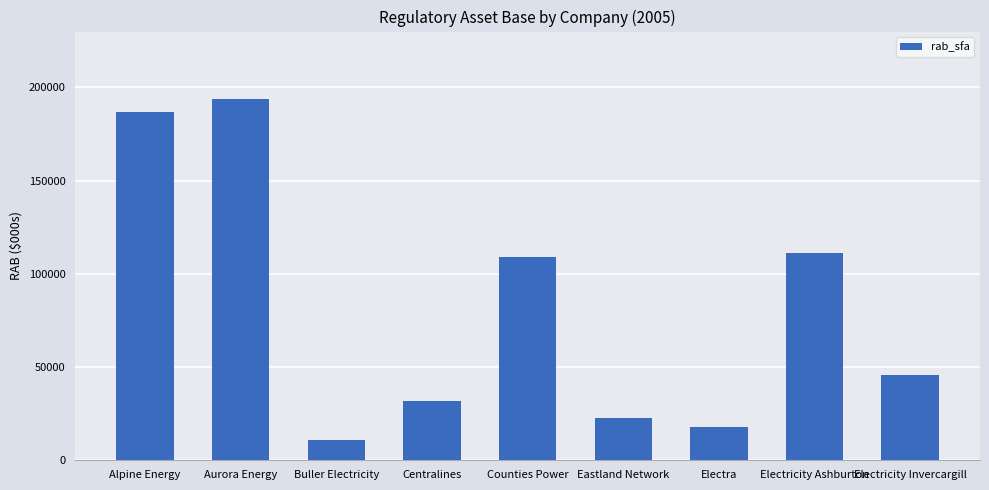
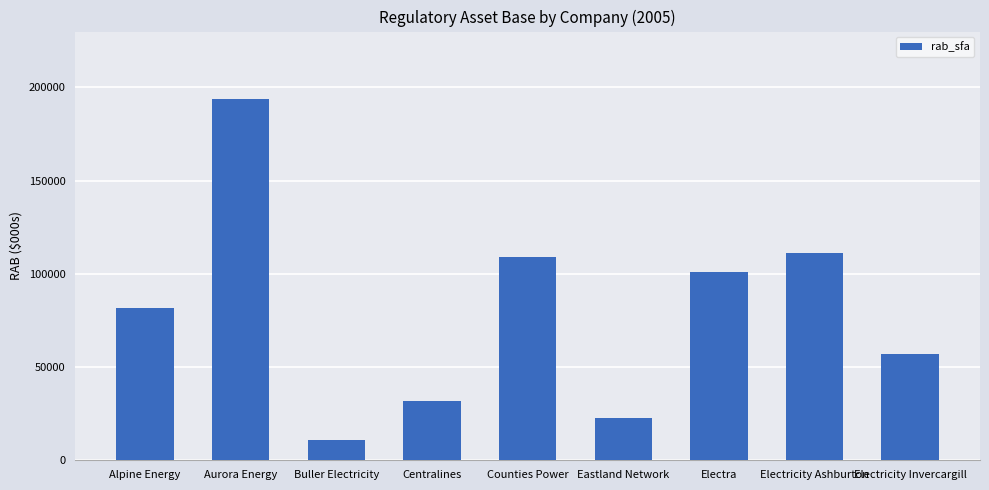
Alpine Energy: 187000 -> 82000
Electra: 18000 -> 101000
Electricity Invercargill: 46000 -> 57000
